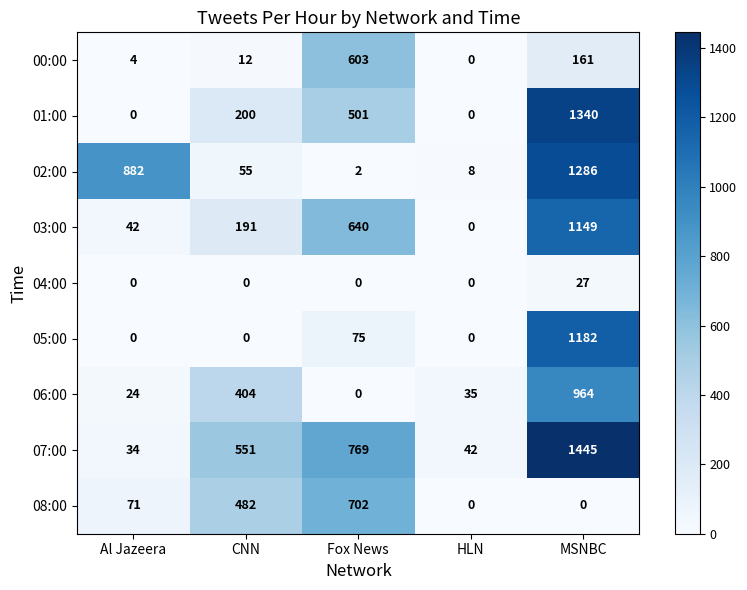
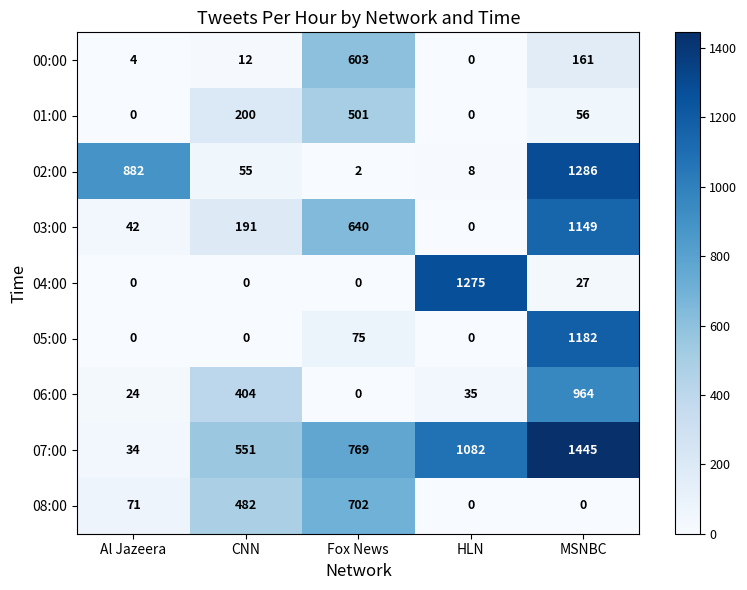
01:00, MSNBC: 1340 -> 56
04:00, HLN: 0 -> 1275
07:00, HLN: 42 -> 1082
